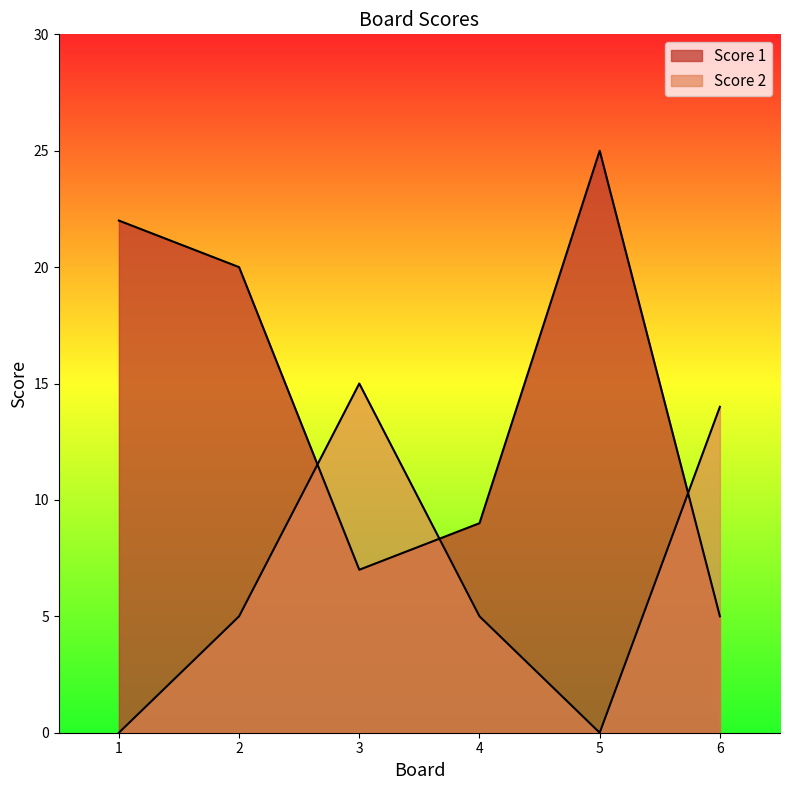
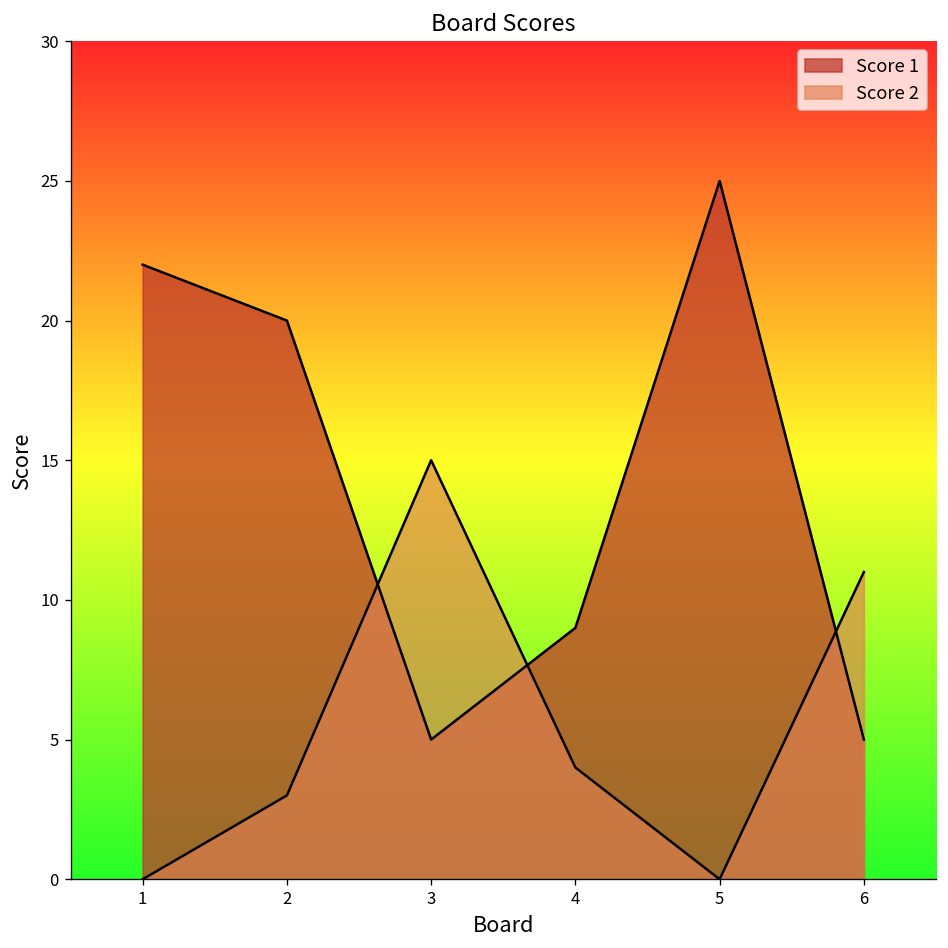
Score 2, 2: 5 -> 3
Score 1, 3: 7 -> 5
Score 2, 4: 5 -> 4
Score 2, 6: 14 -> 11
